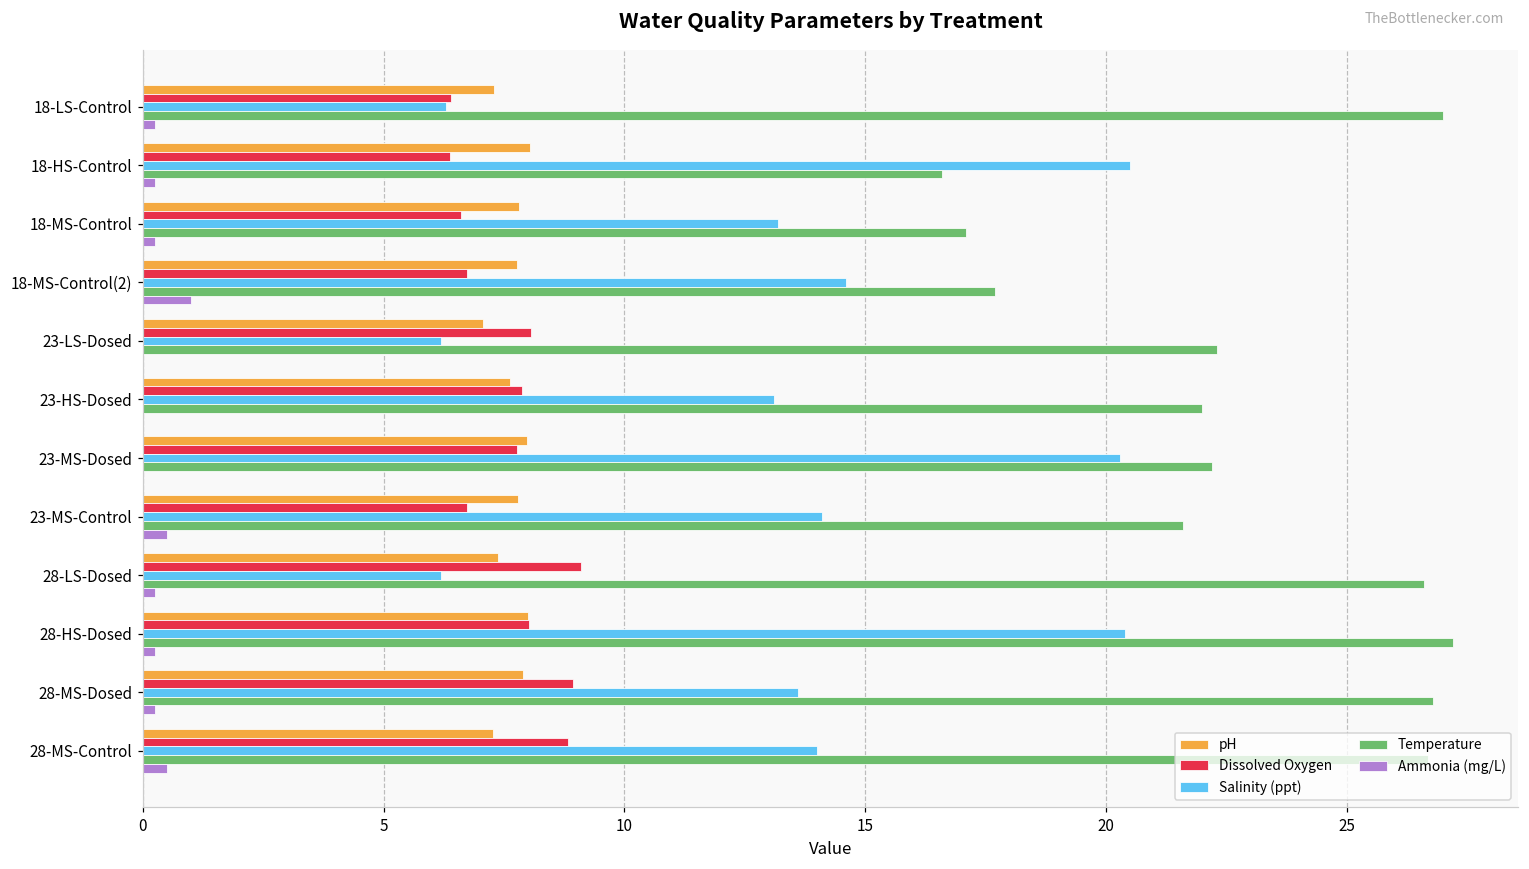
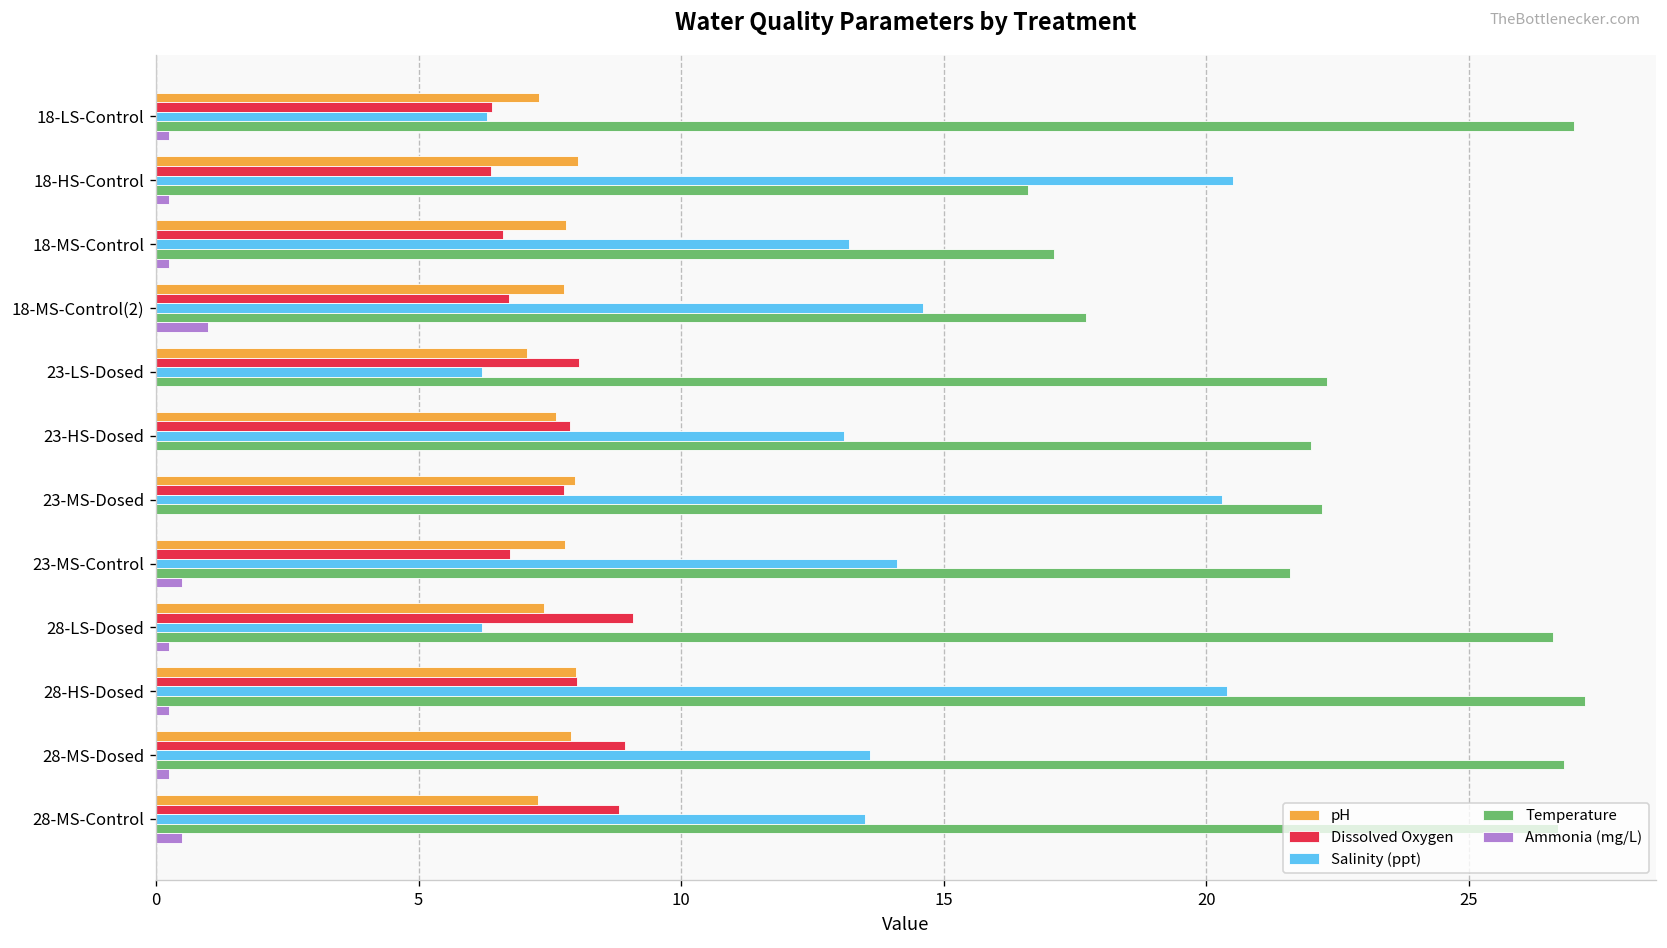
Salinity (ppt), 28-MS-Control: 14.0 -> 13.5
